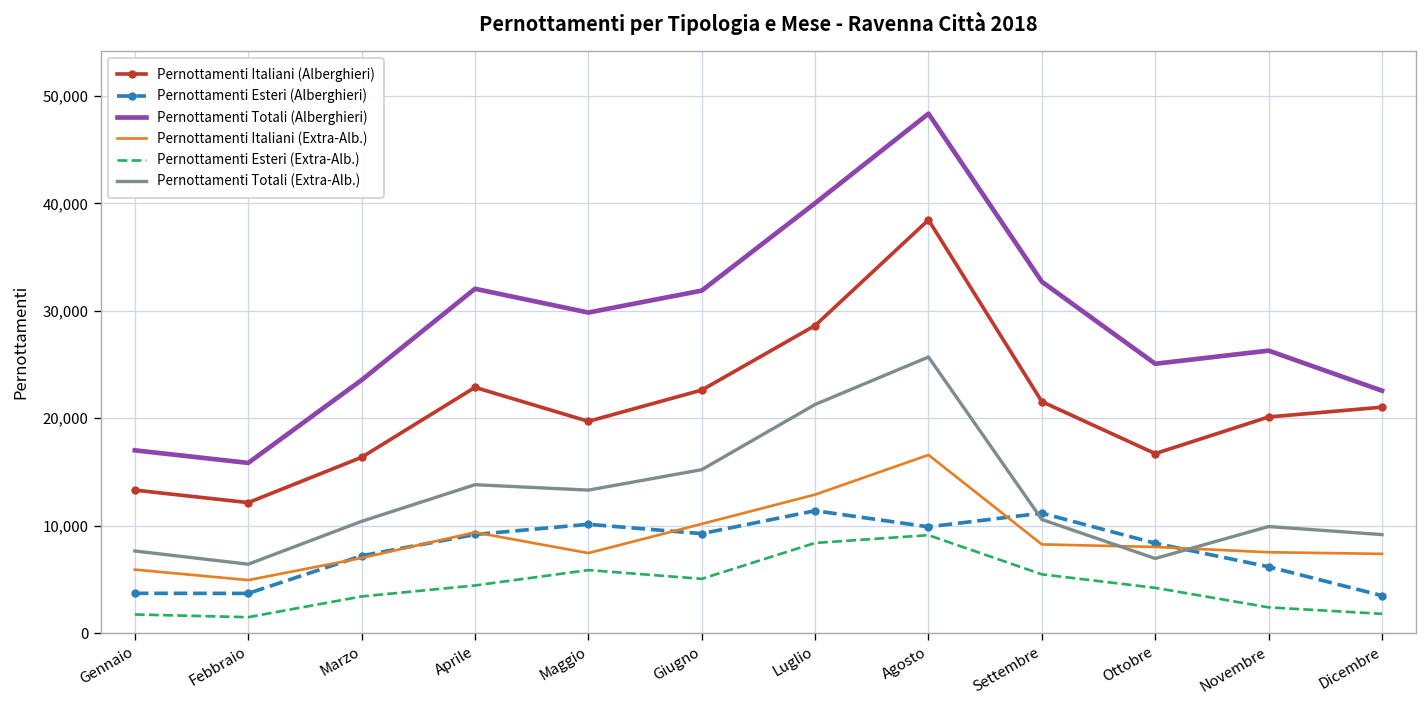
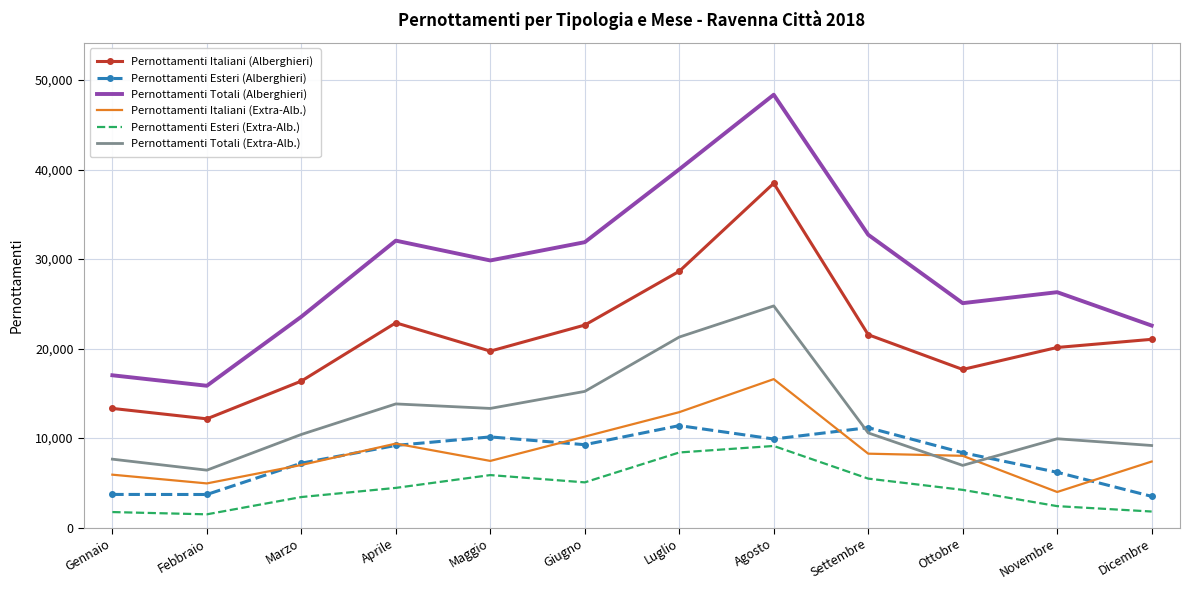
Pernottamenti Totali (Extra-Alb.), Agosto: 26,000 -> 25,000
Pernottamenti Italiani (Alberghieri), Ottobre: 17,000 -> 18,000
Pernottamenti Italiani (Extra-Alb.), Novembre: 8,000 -> 4,000
